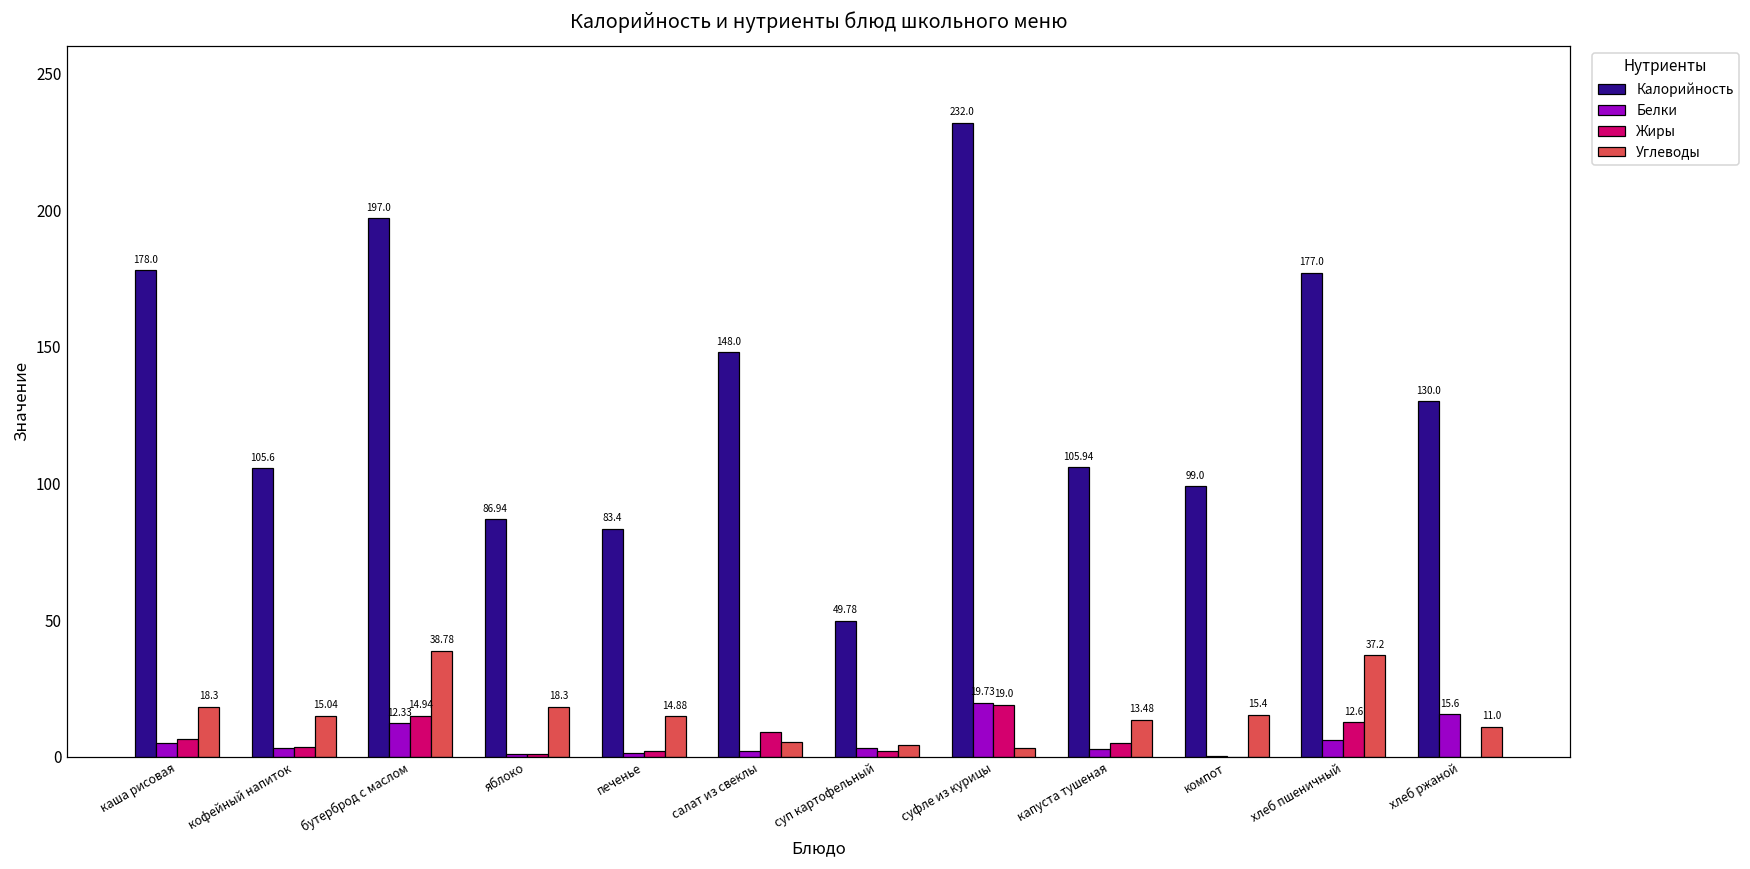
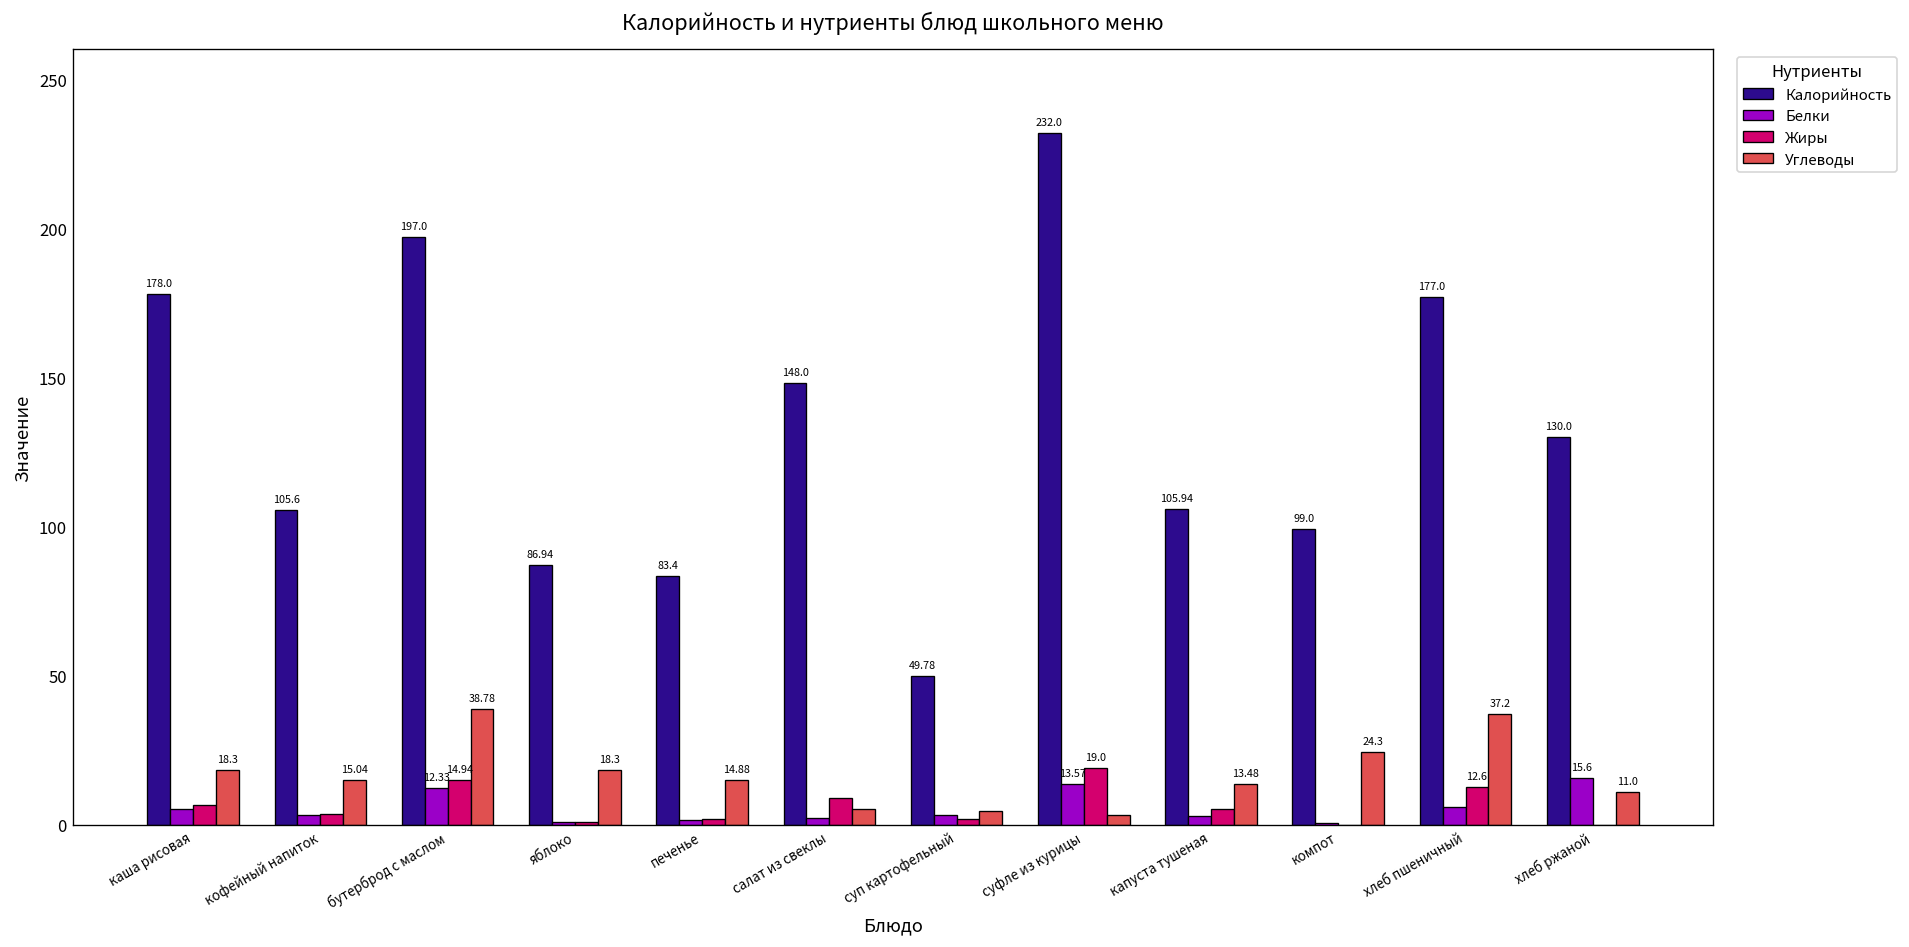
Белки, суфле из курицы: 19.73 -> 13.57
Углеводы, компот: 15.4 -> 24.3
